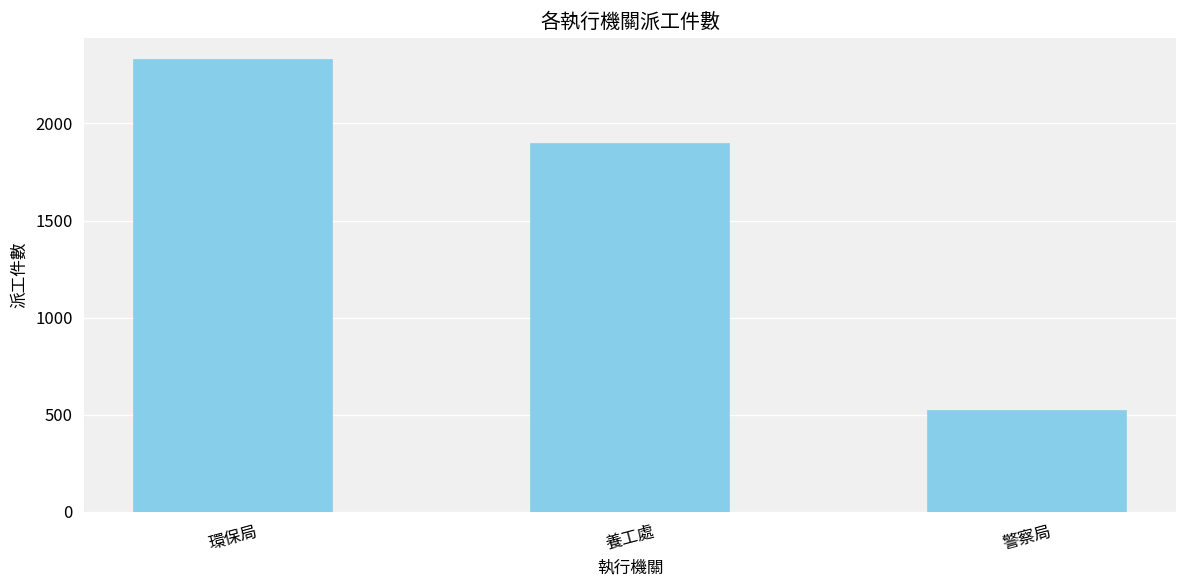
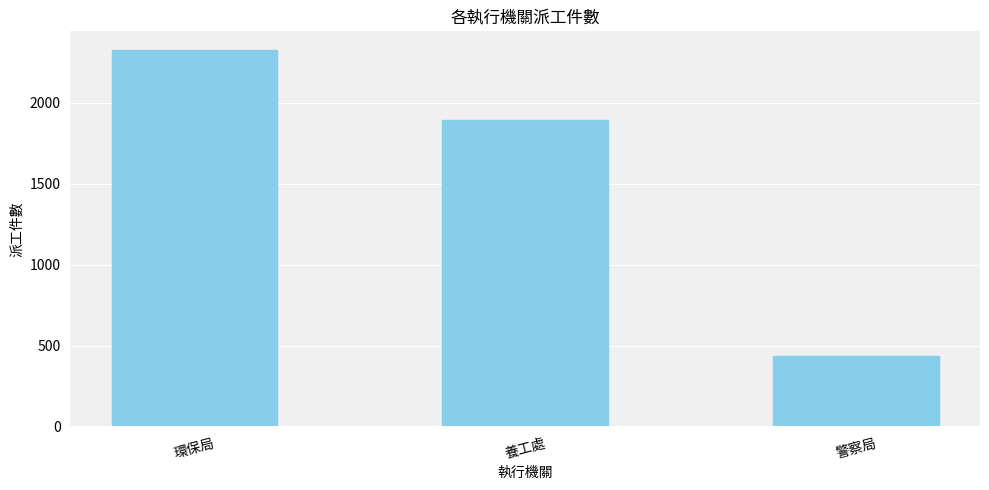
警察局: 520 -> 440
